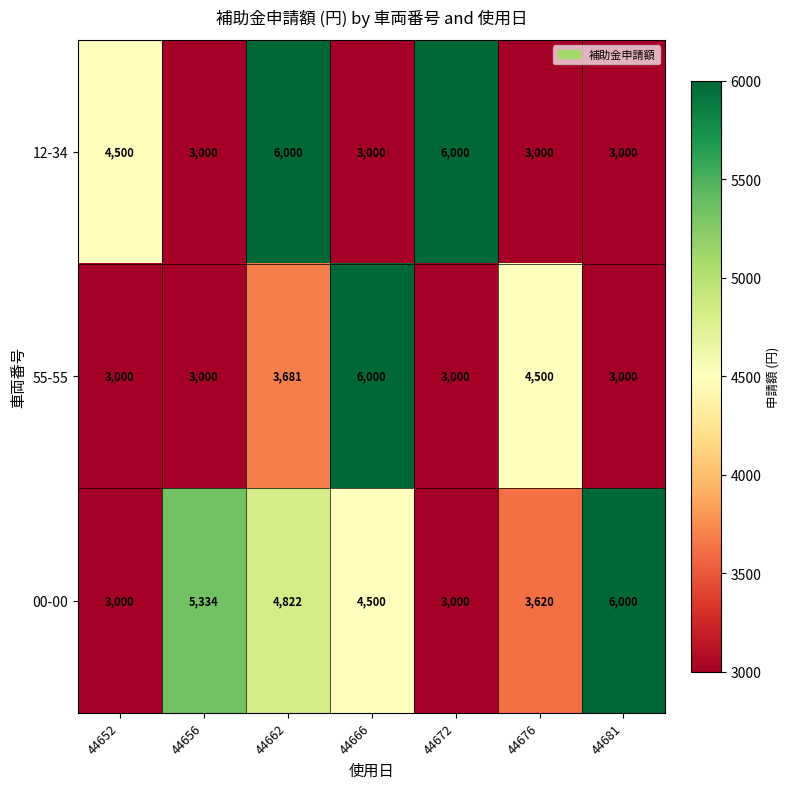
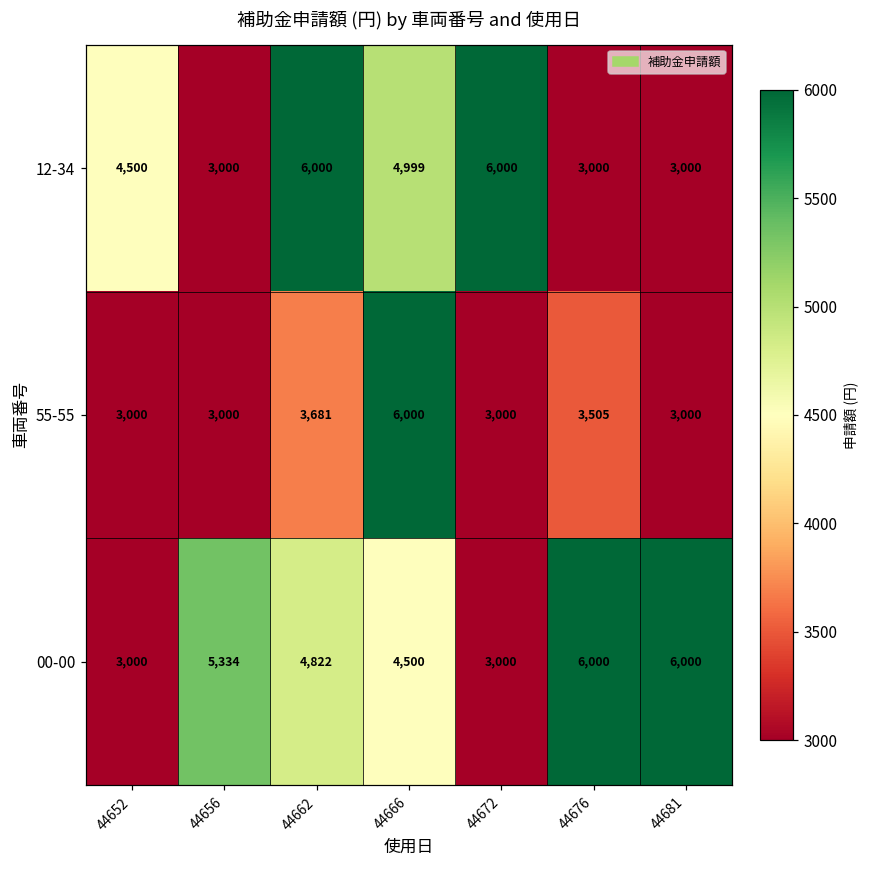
12-34, 44666: 3,000 -> 4,999
55-55, 44676: 4,500 -> 3,505
00-00, 44676: 3,620 -> 6,000
